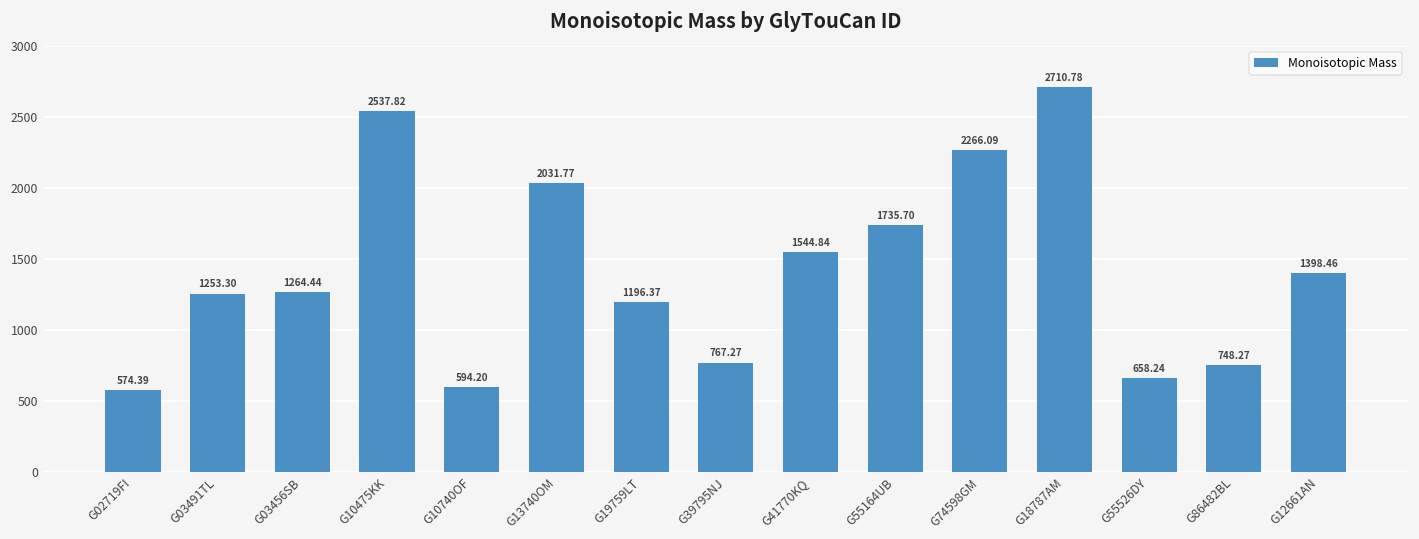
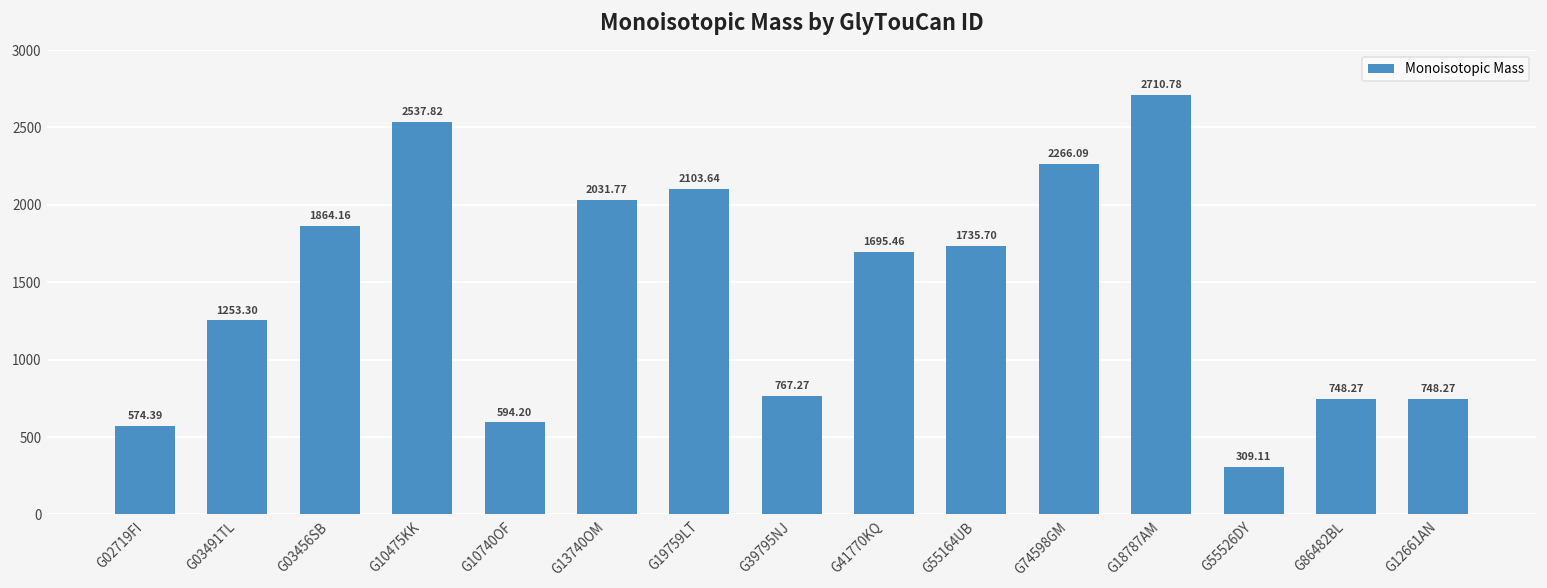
G03456SB: 1264.44 -> 1864.16
G19759LT: 1196.37 -> 2103.64
G41770KQ: 1544.84 -> 1695.46
G55526DY: 658.24 -> 309.11
G12661AN: 1398.46 -> 748.27
